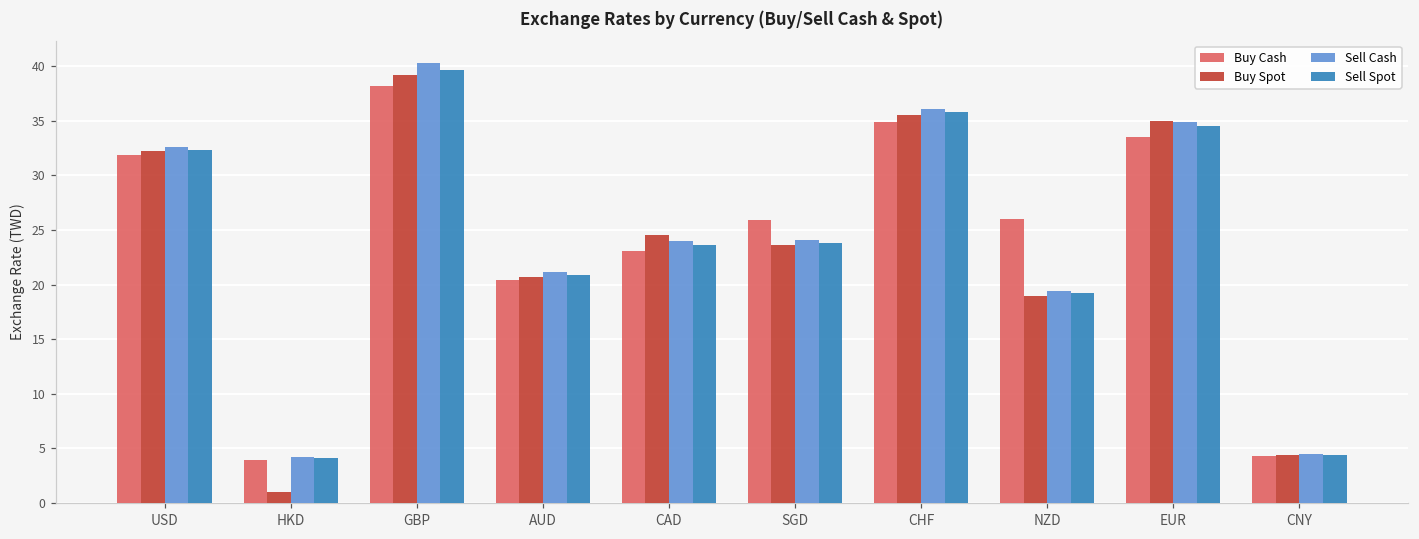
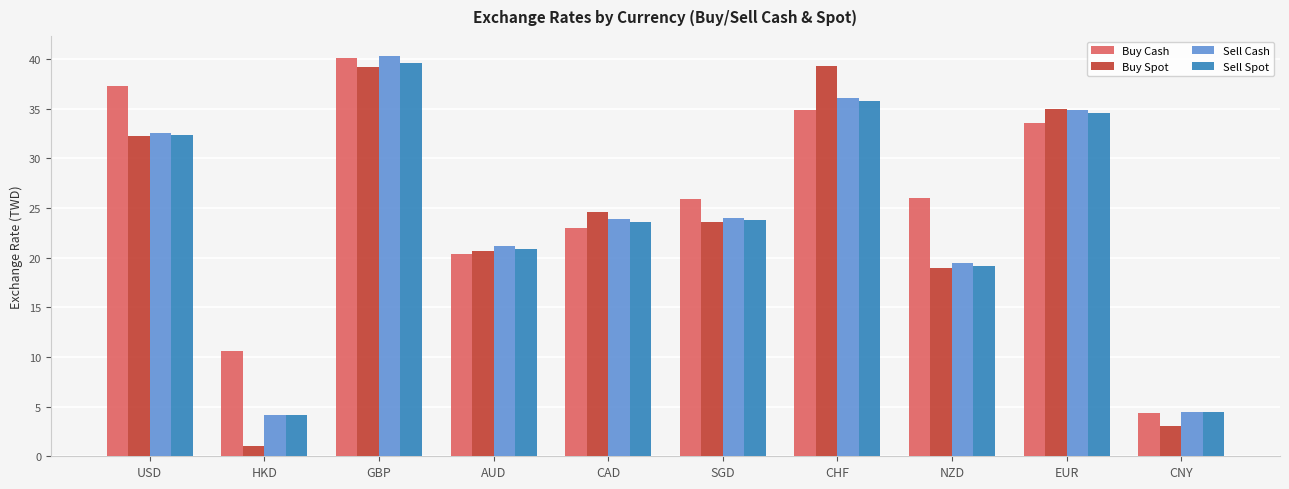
Buy Cash, USD: 32 -> 37
Buy Cash, HKD: 4 -> 11
Buy Cash, GBP: 38 -> 40
Buy Spot, CHF: 36 -> 39
Buy Spot, CNY: 4 -> 3
